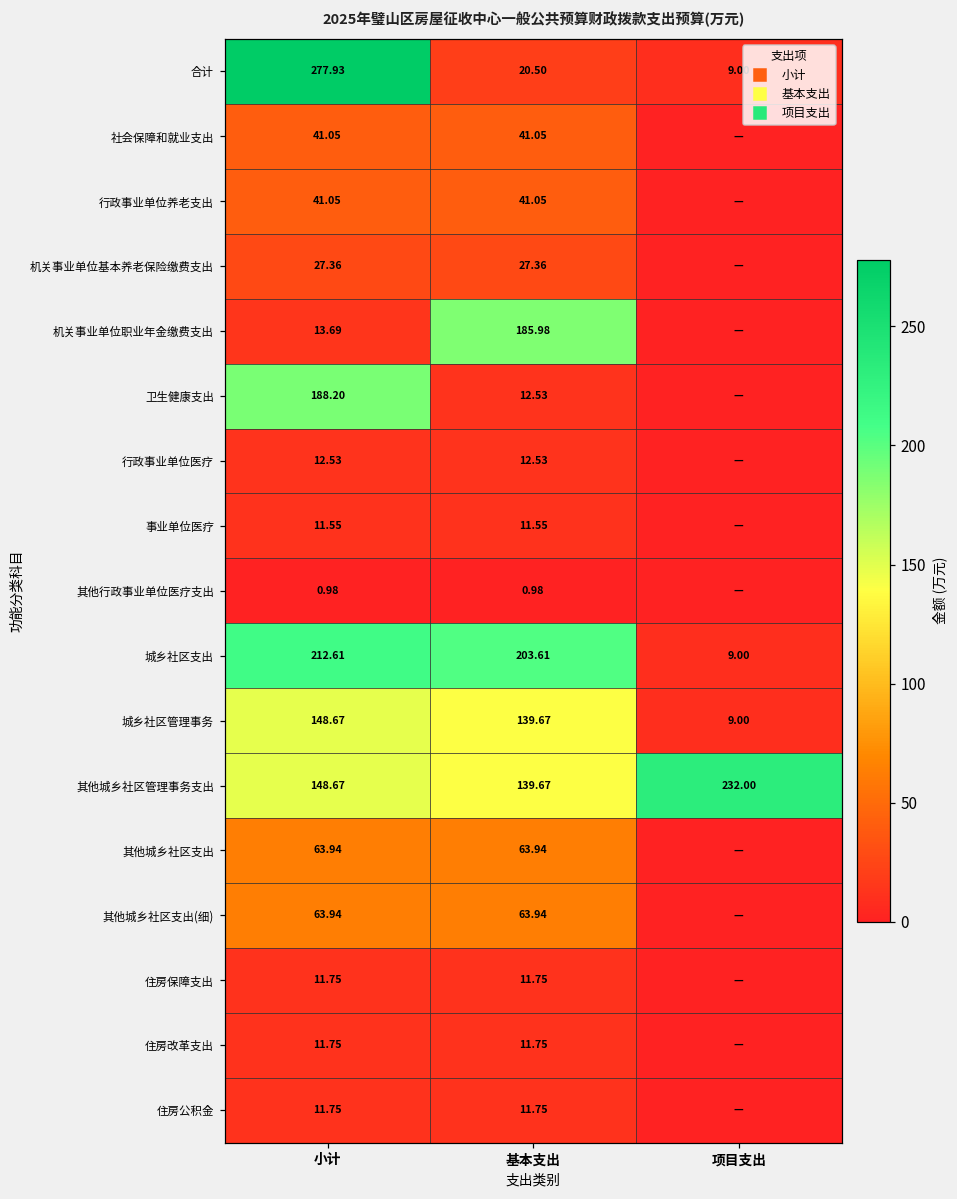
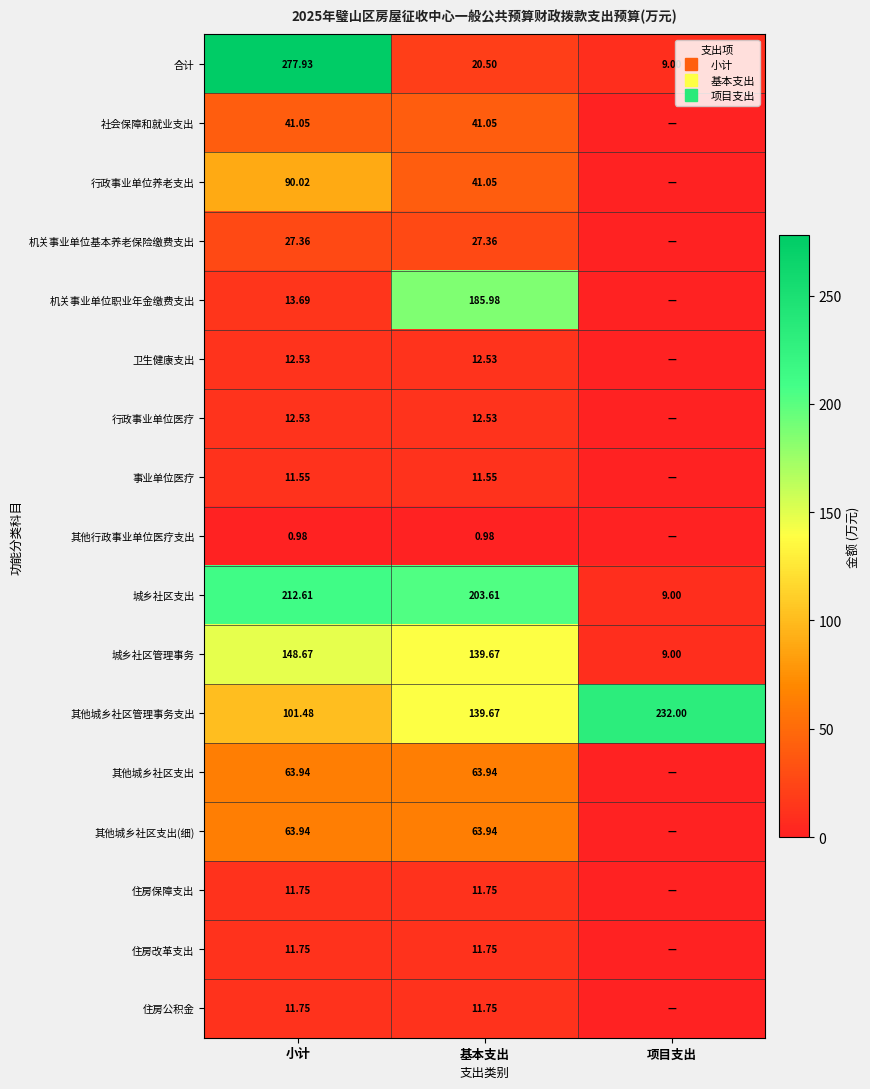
行政事业单位养老支出, 小计: 41.05 -> 90.02
卫生健康支出, 小计: 188.20 -> 12.53
其他城乡社区管理事务支出, 小计: 148.67 -> 101.48
